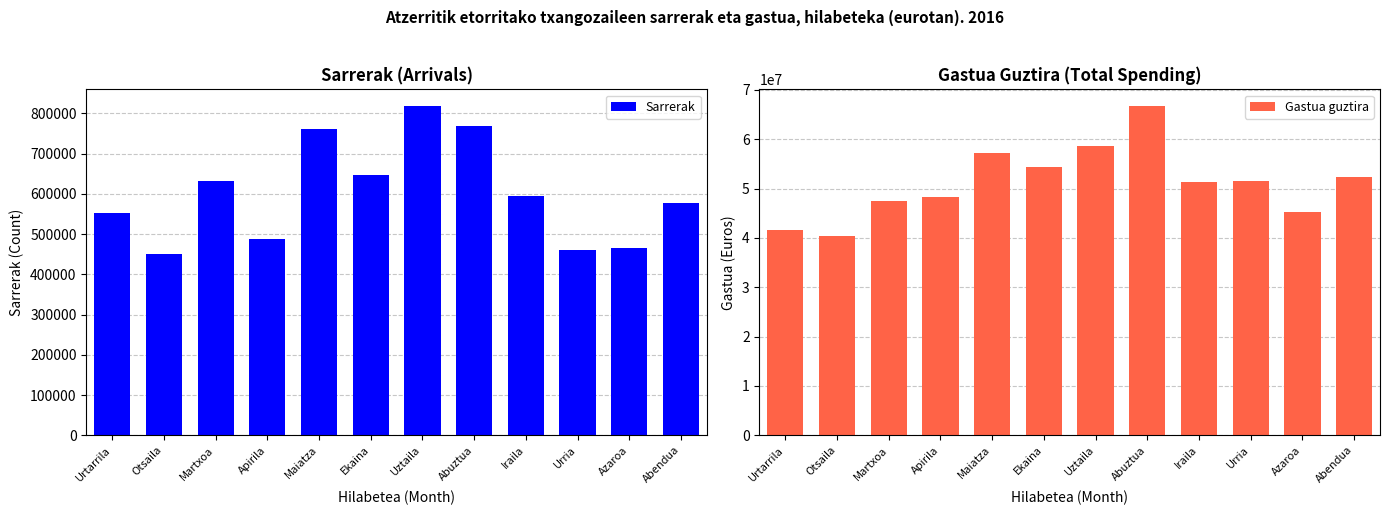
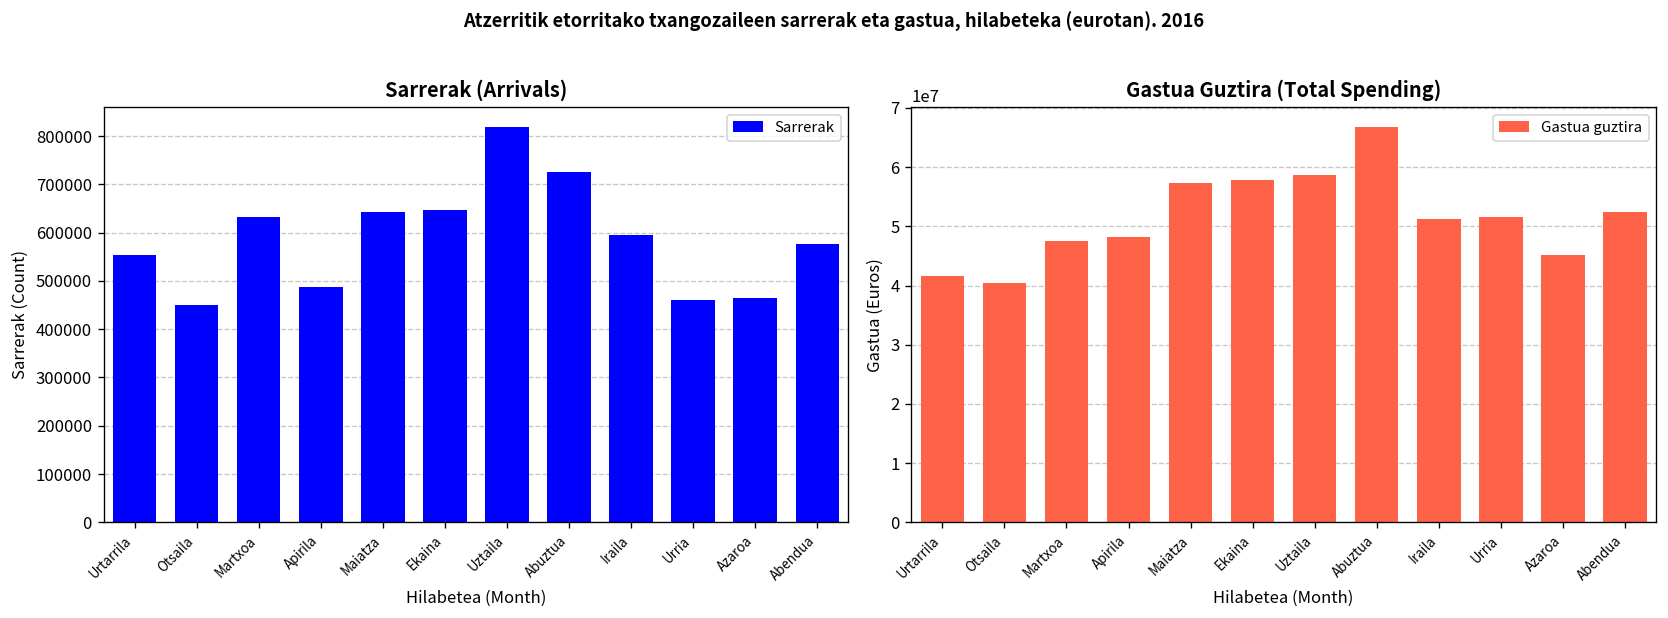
Sarrerak (Arrivals), Maiatza: 760000 -> 640000
Sarrerak (Arrivals), Abuztua: 770000 -> 730000
Gastua Guztira (Total Spending), Ekaina: 54000000 -> 58000000
